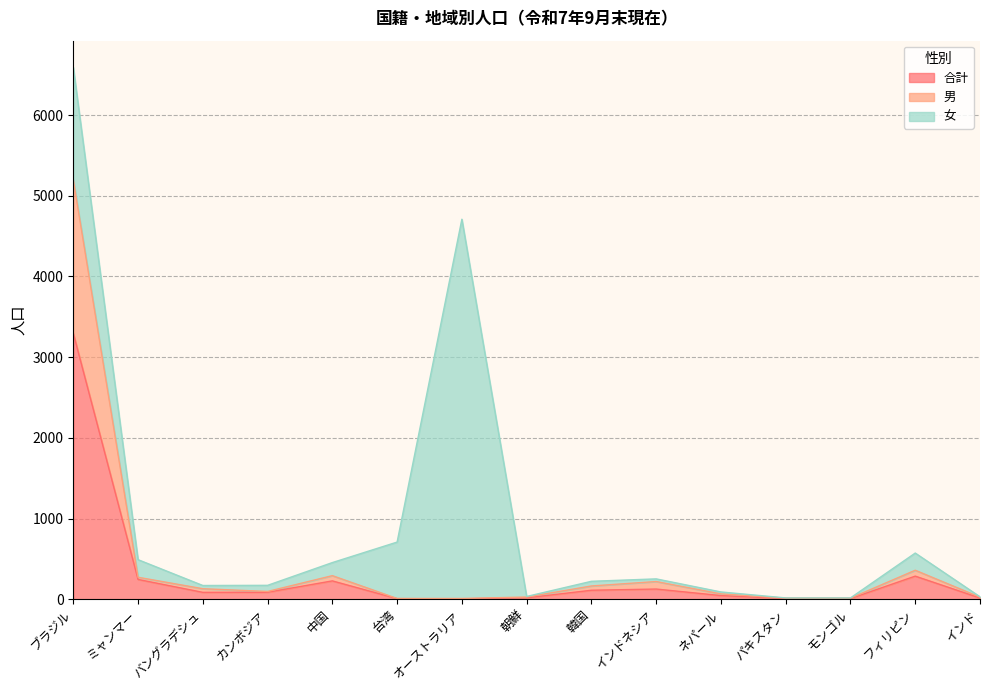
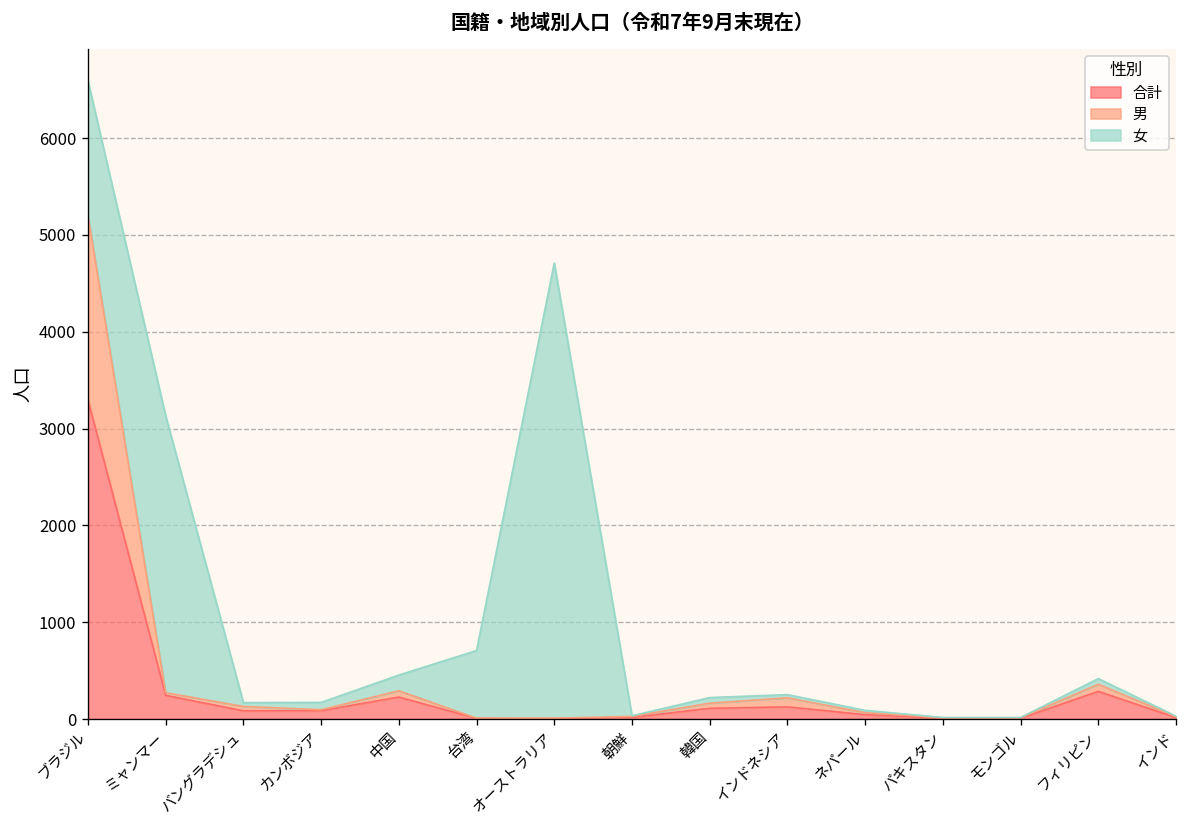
女, ミャンマー: 200 -> 2900
女, フィリピン: 200 -> 100
